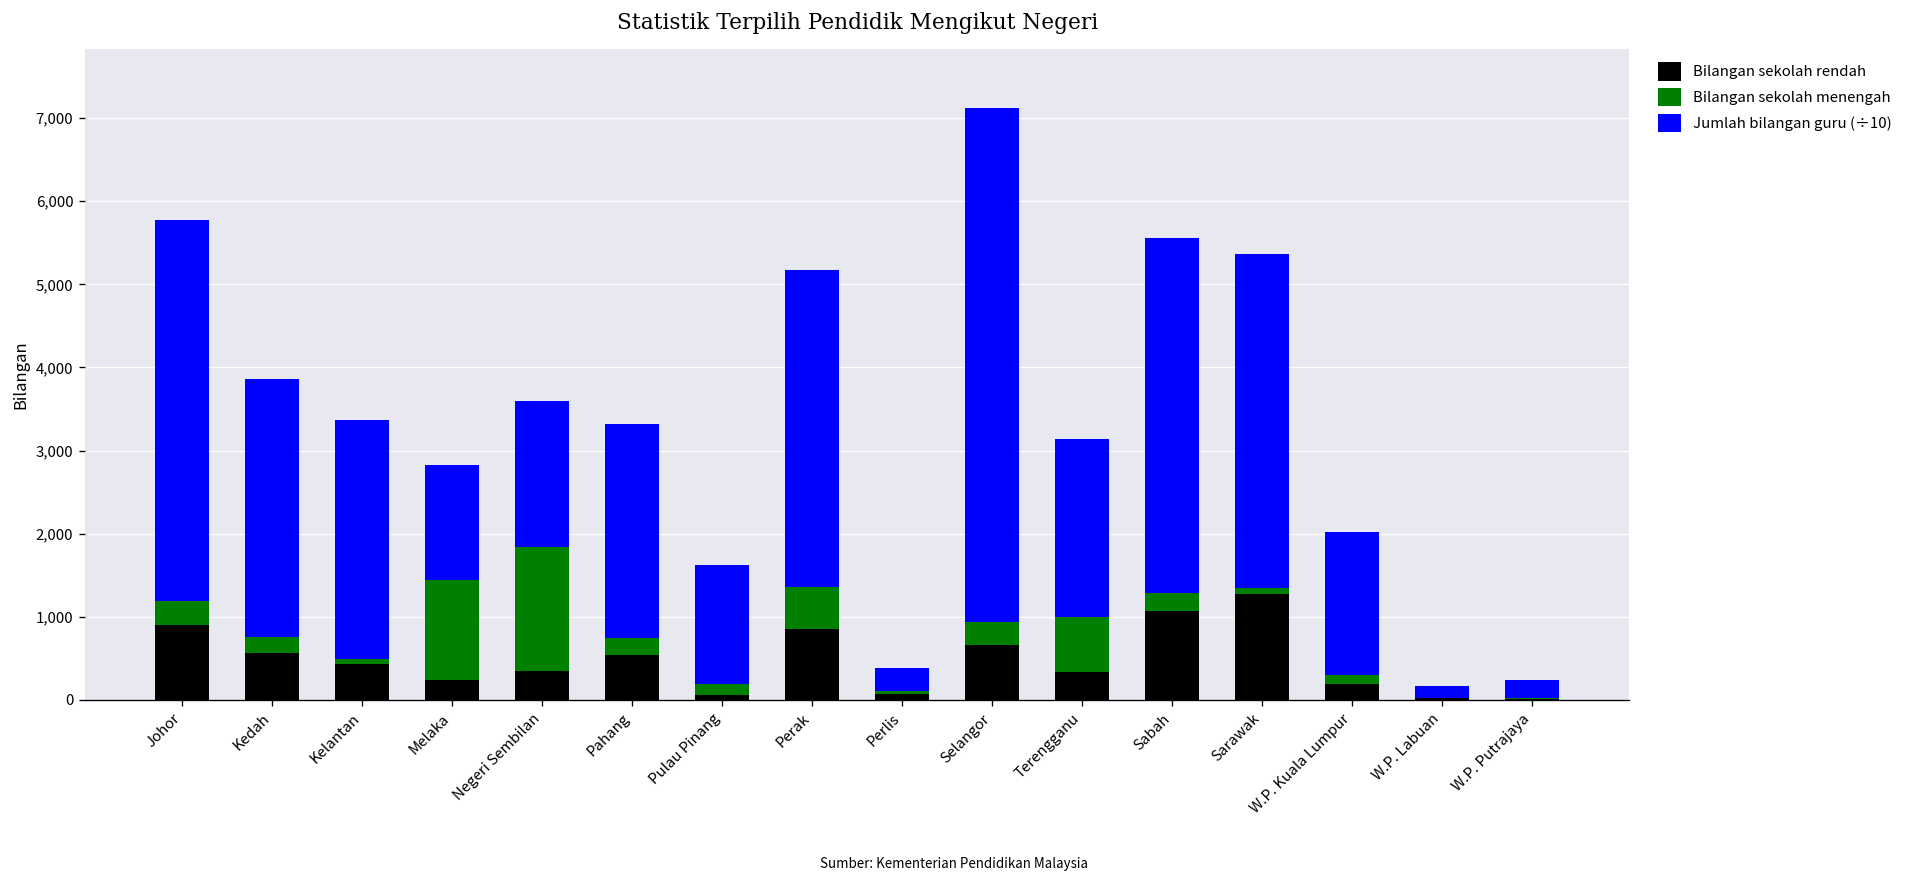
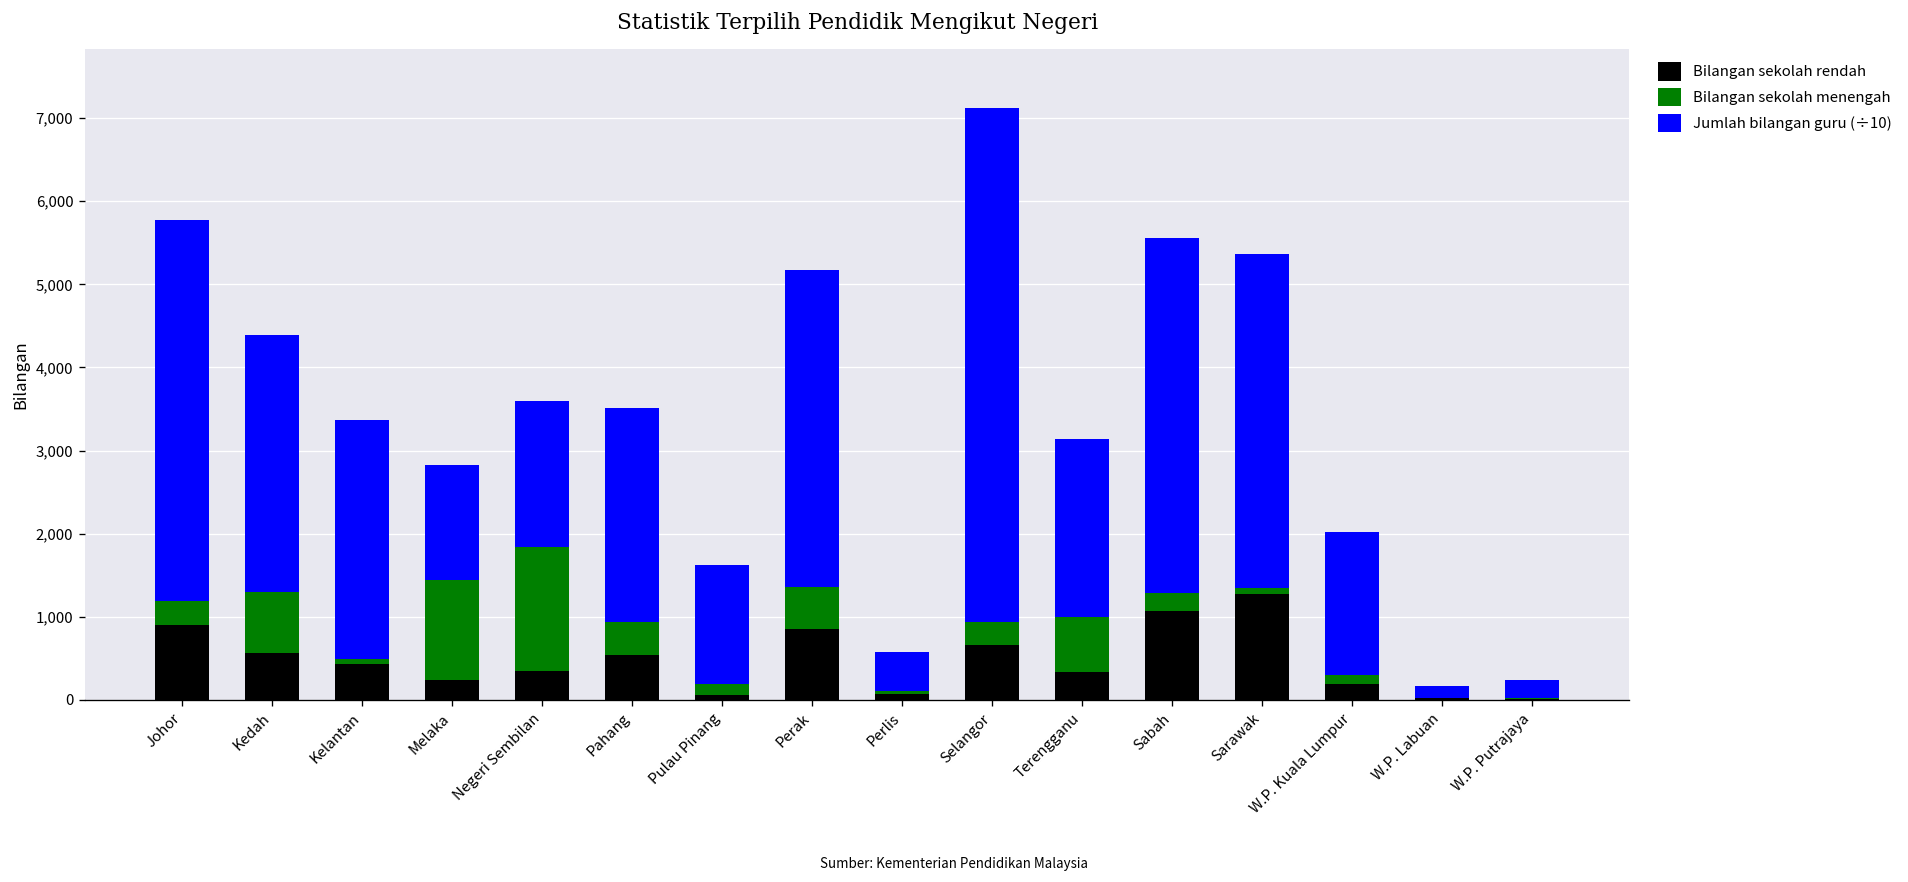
Bilangan sekolah menengah, Kedah: 200 -> 700
Bilangan sekolah menengah, Pahang: 200 -> 400
Jumlah bilangan guru (÷10), Perlis: 300 -> 500
